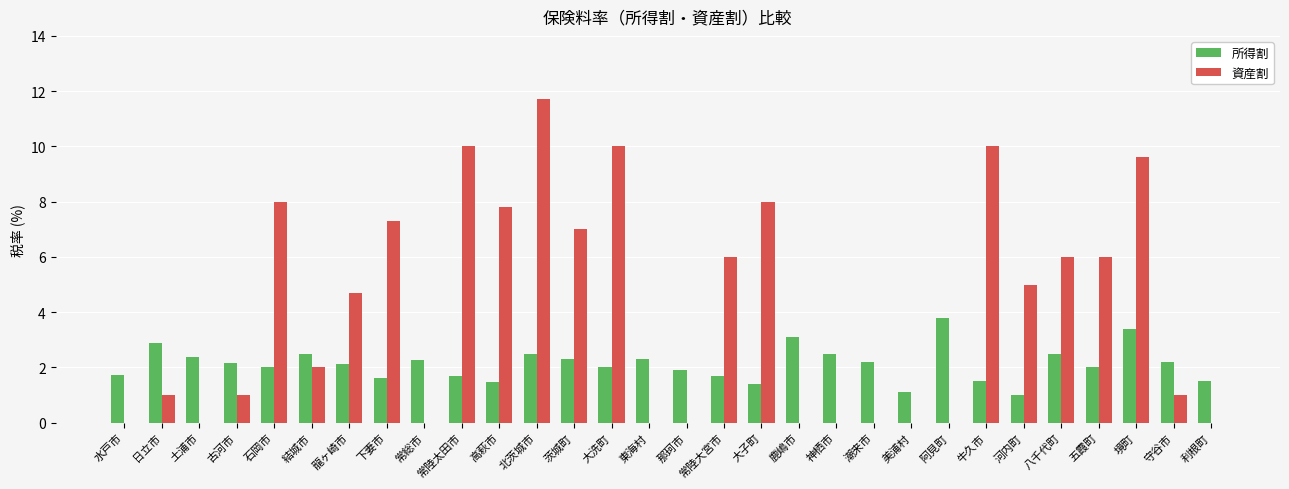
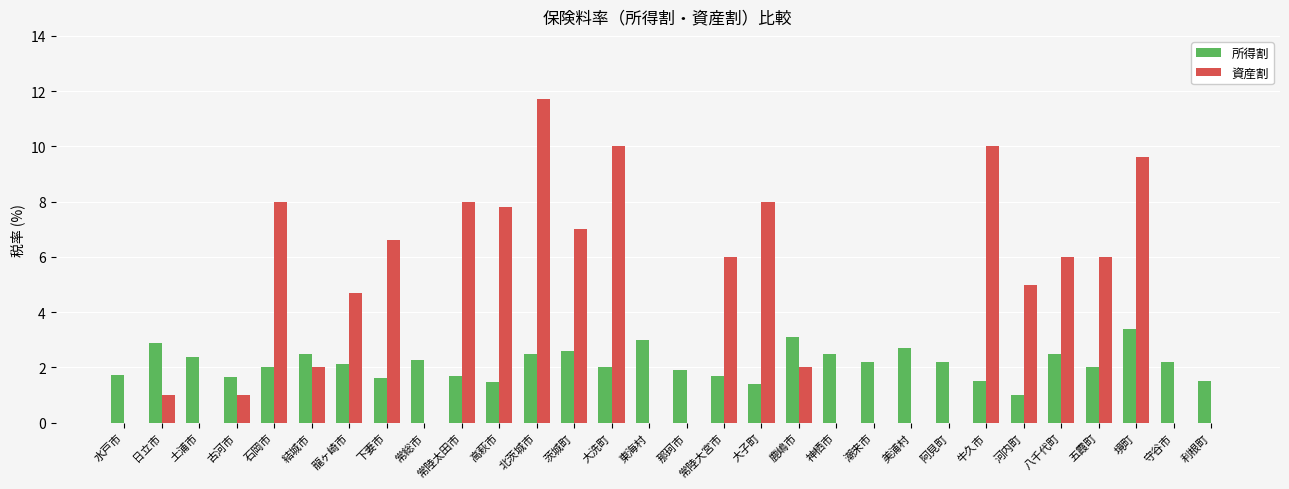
所得割, 古河市: 2.2 -> 1.7
資産割, 下妻市: 7.3 -> 6.6
資産割, 常陸太田市: 10 -> 8
所得割, 茨城町: 2.3 -> 2.6
所得割, 東海村: 2.3 -> 3.0
資産割, 鹿嶋市: 0 -> 2
所得割, 美浦村: 1.1 -> 2.7
所得割, 阿見町: 3.8 -> 2.2
資産割, 守谷市: 1 -> 0
